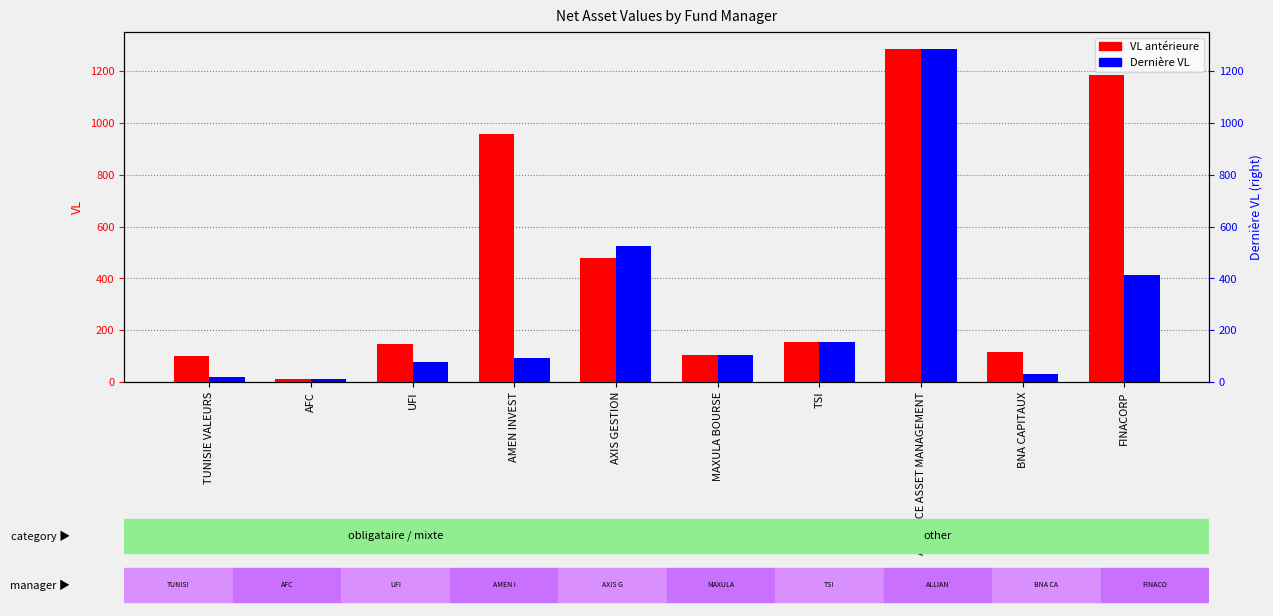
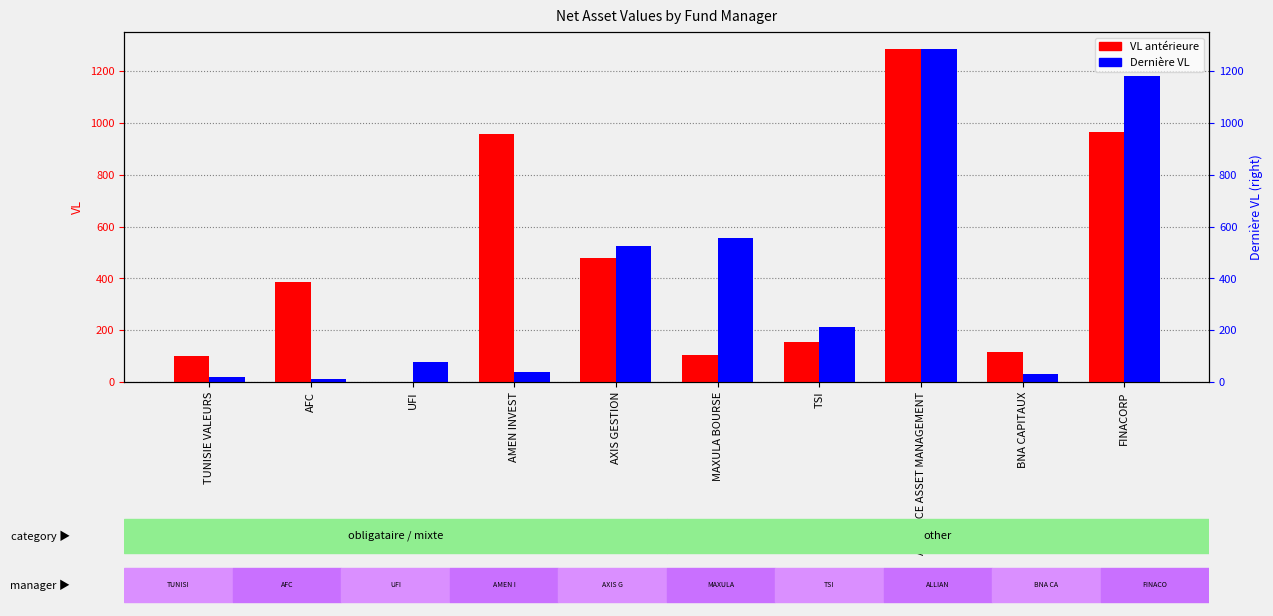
VL antérieure, AFC: 10 -> 390
VL antérieure, UFI: 150 -> 0
Dernière VL, AMEN INVEST: 90 -> 40
Dernière VL, MAXULA BOURSE: 110 -> 550
Dernière VL, TSI: 150 -> 210
VL antérieure, FINACORP: 1180 -> 970
Dernière VL, FINACORP: 410 -> 1180
